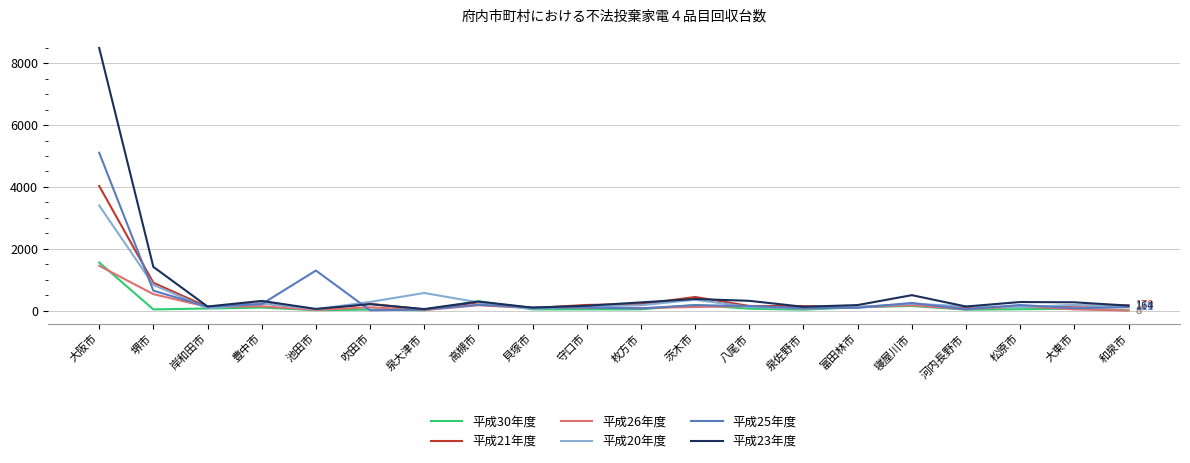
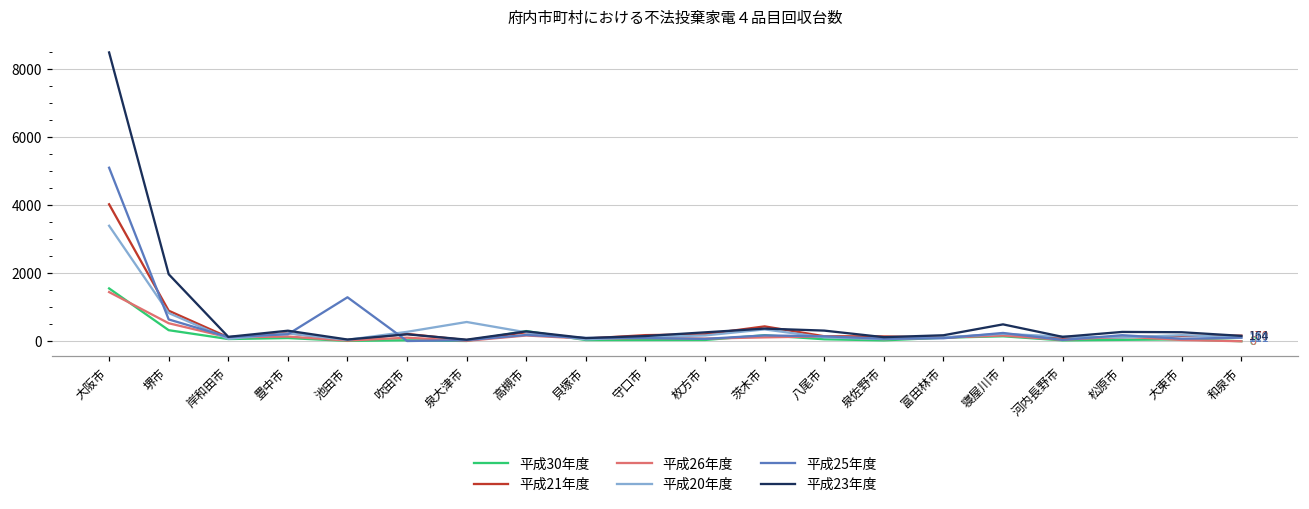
平成30年度, 堺市: 0 -> 300
平成23年度, 堺市: 1400 -> 2000
